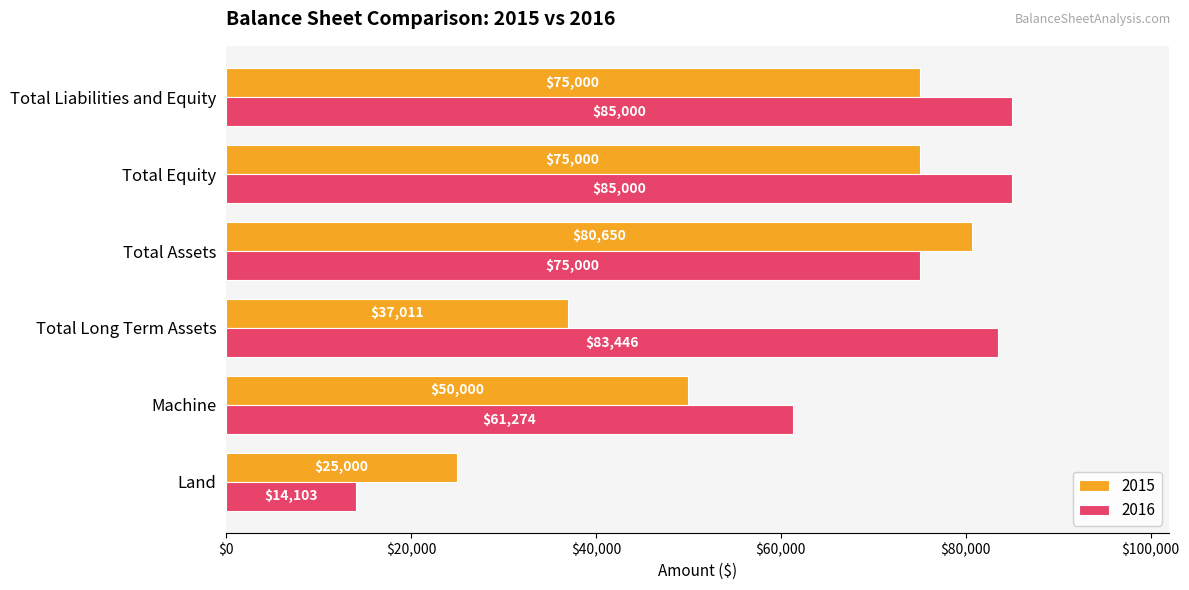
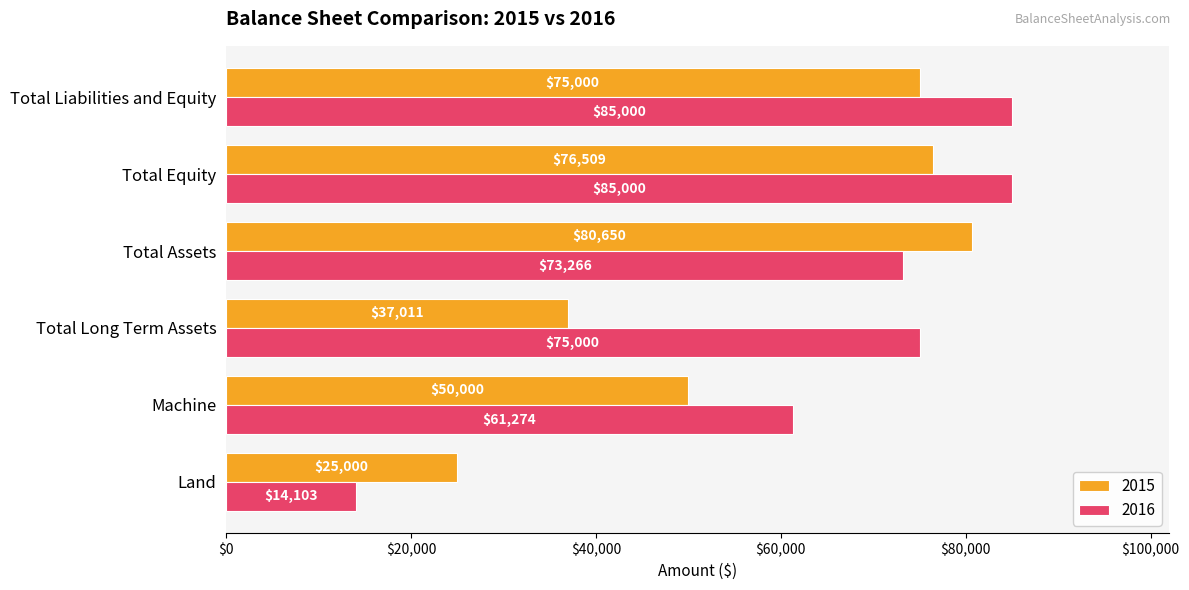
2015, Total Equity: $75,000 -> $76,509
2016, Total Assets: $75,000 -> $73,266
2016, Total Long Term Assets: $83,446 -> $75,000
